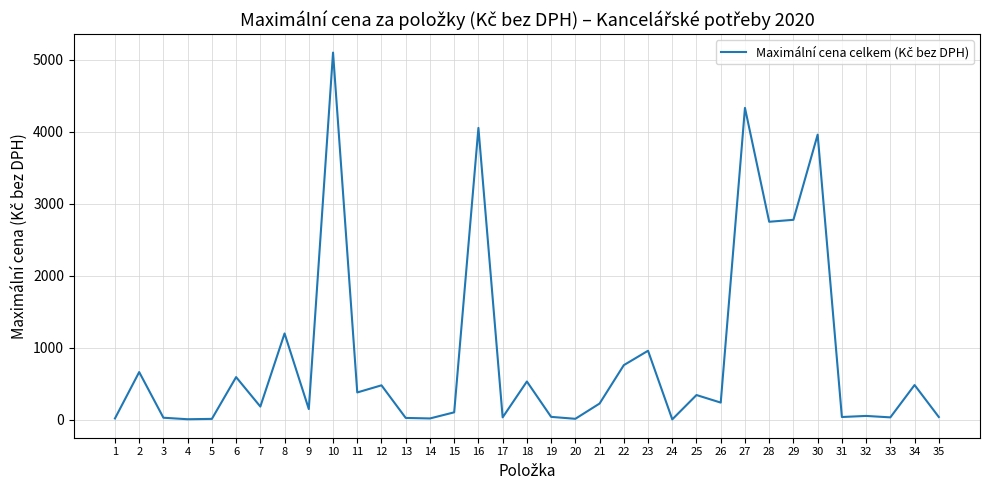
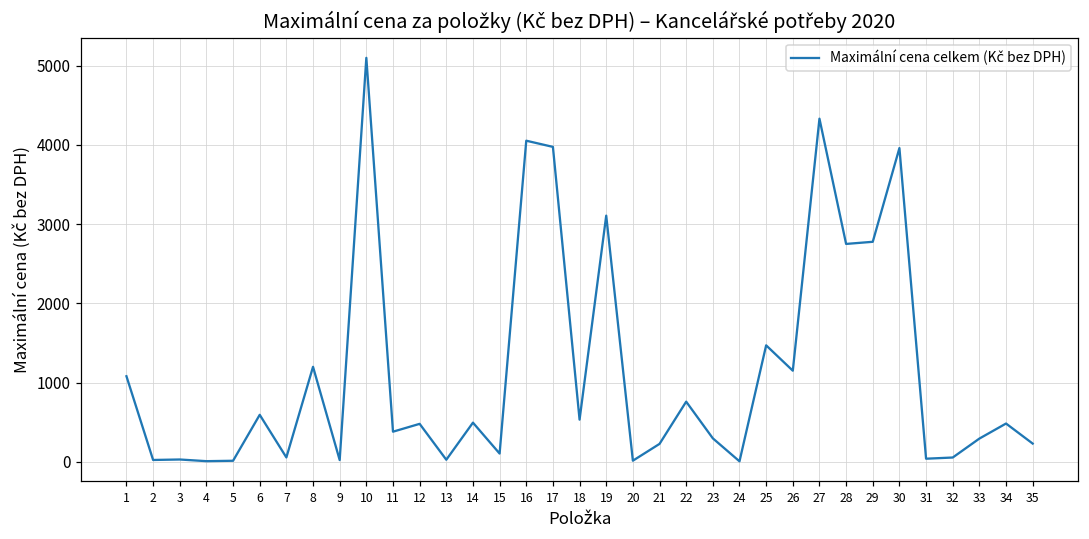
1: 0 -> 1100
2: 700 -> 0
7: 200 -> 100
9: 200 -> 0
14: 0 -> 500
17: 0 -> 4000
19: 0 -> 3100
23: 1000 -> 300
25: 300 -> 1500
26: 200 -> 1200
33: 0 -> 300
35: 0 -> 200
